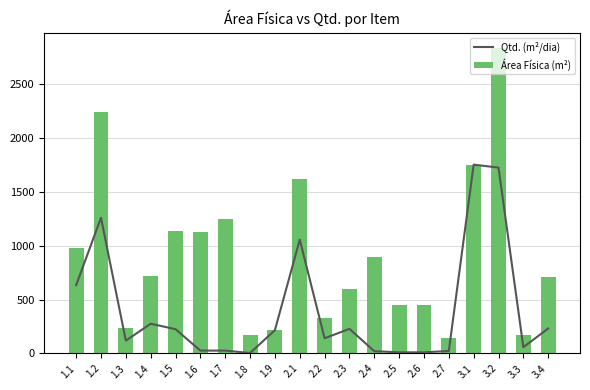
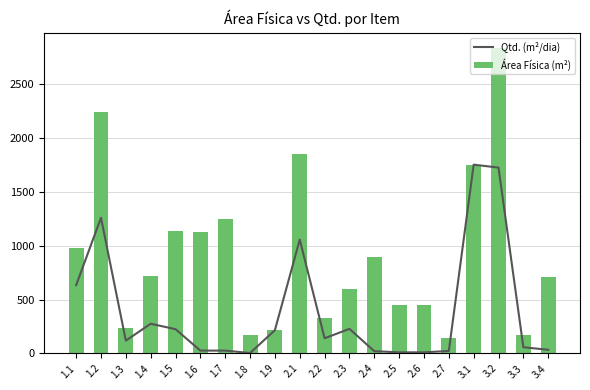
Área Física (m²), 2.1: 1620 -> 1850
Qtd. (m²/dia), 3.4: 230 -> 30
